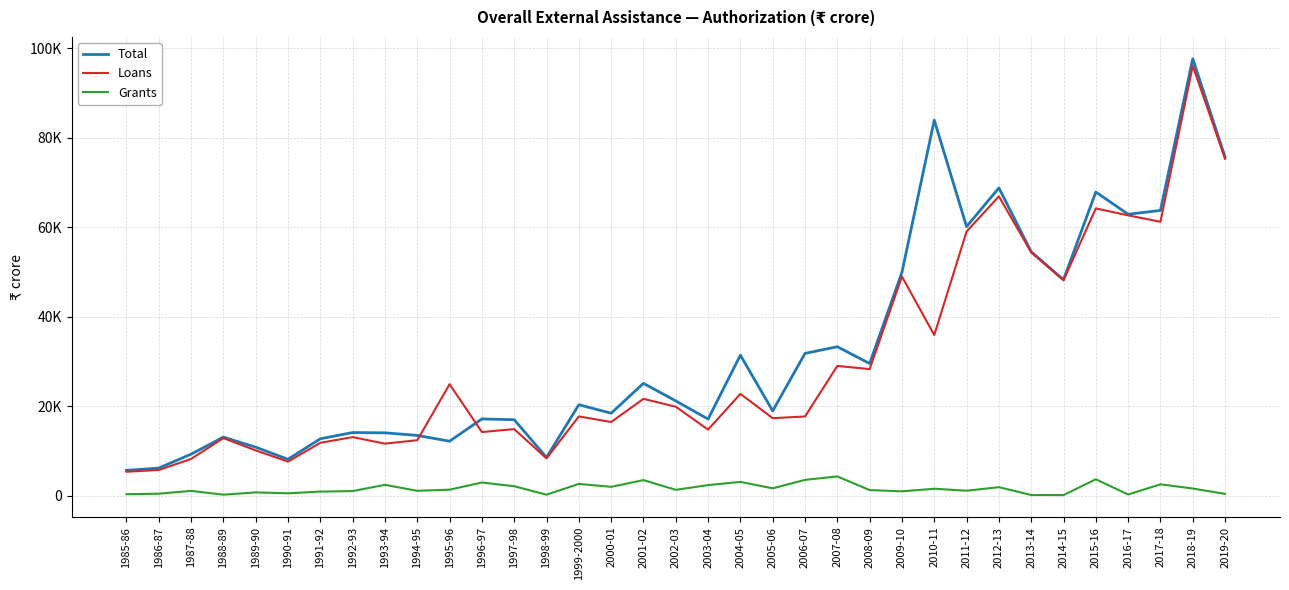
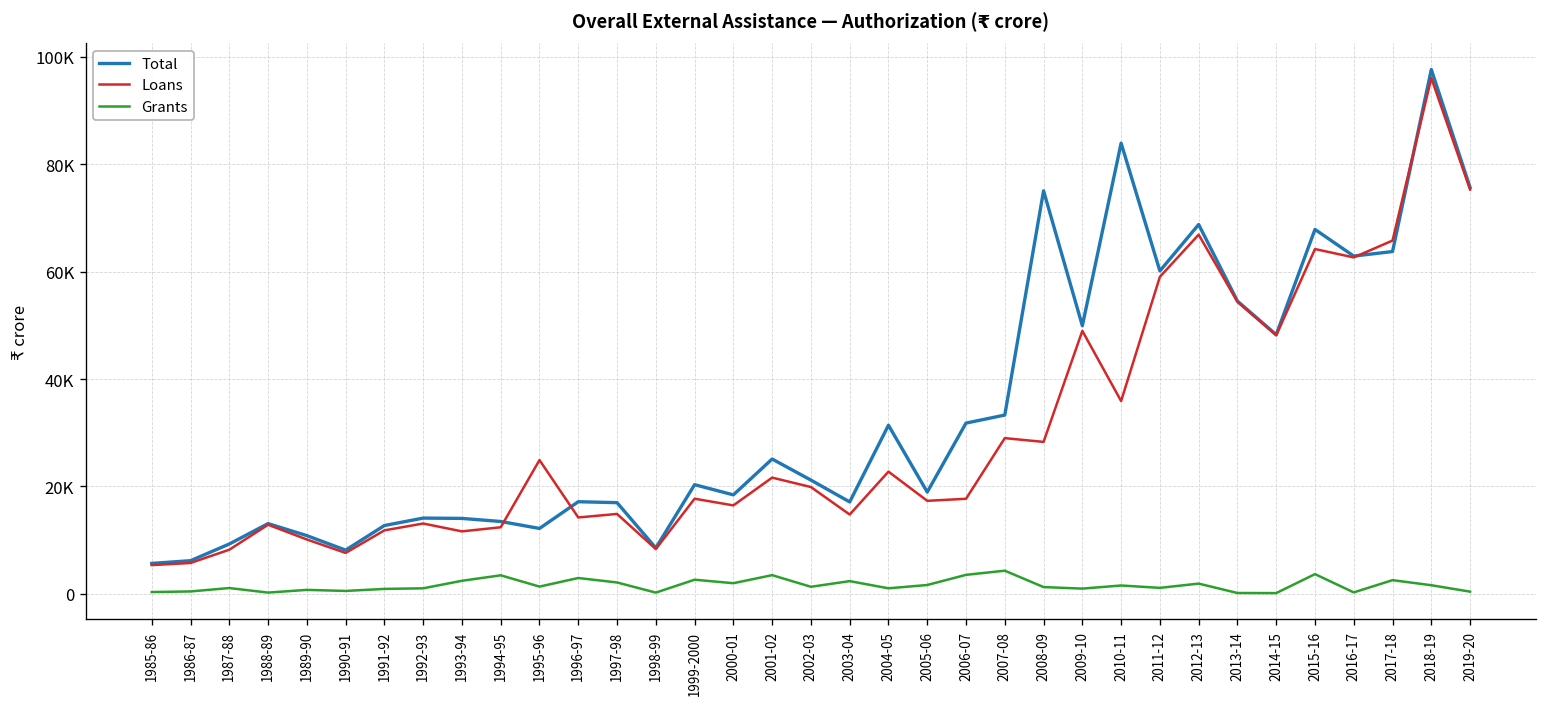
Grants, 1994-95: 1000 -> 3000
Grants, 2004-05: 3000 -> 1000
Total, 2008-09: 30000 -> 75000
Loans, 2017-18: 61000 -> 66000
